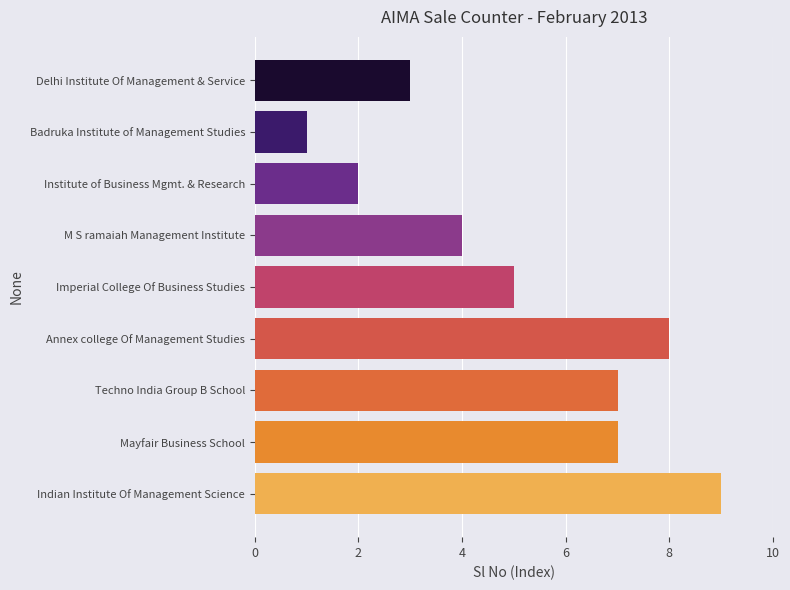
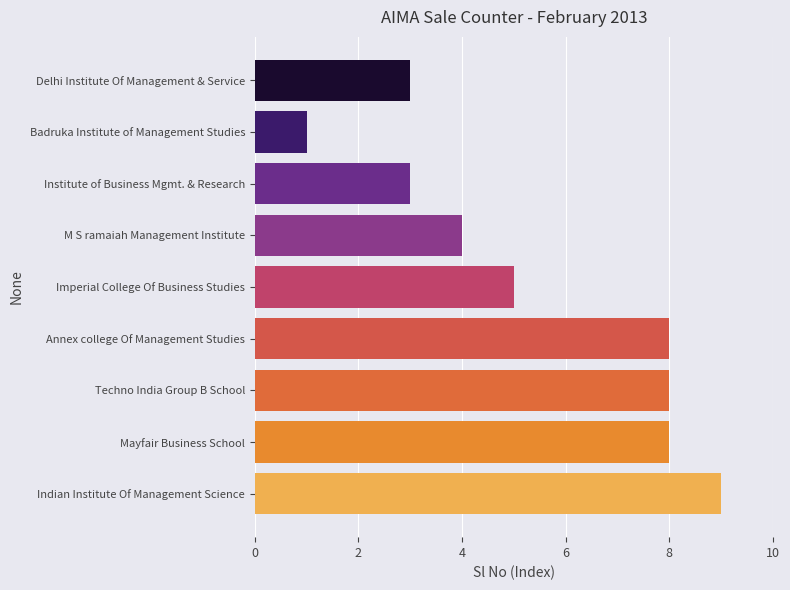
Institute of Business Mgmt. & Research: 2 -> 3
Techno India Group B School: 7 -> 8
Mayfair Business School: 7 -> 8
